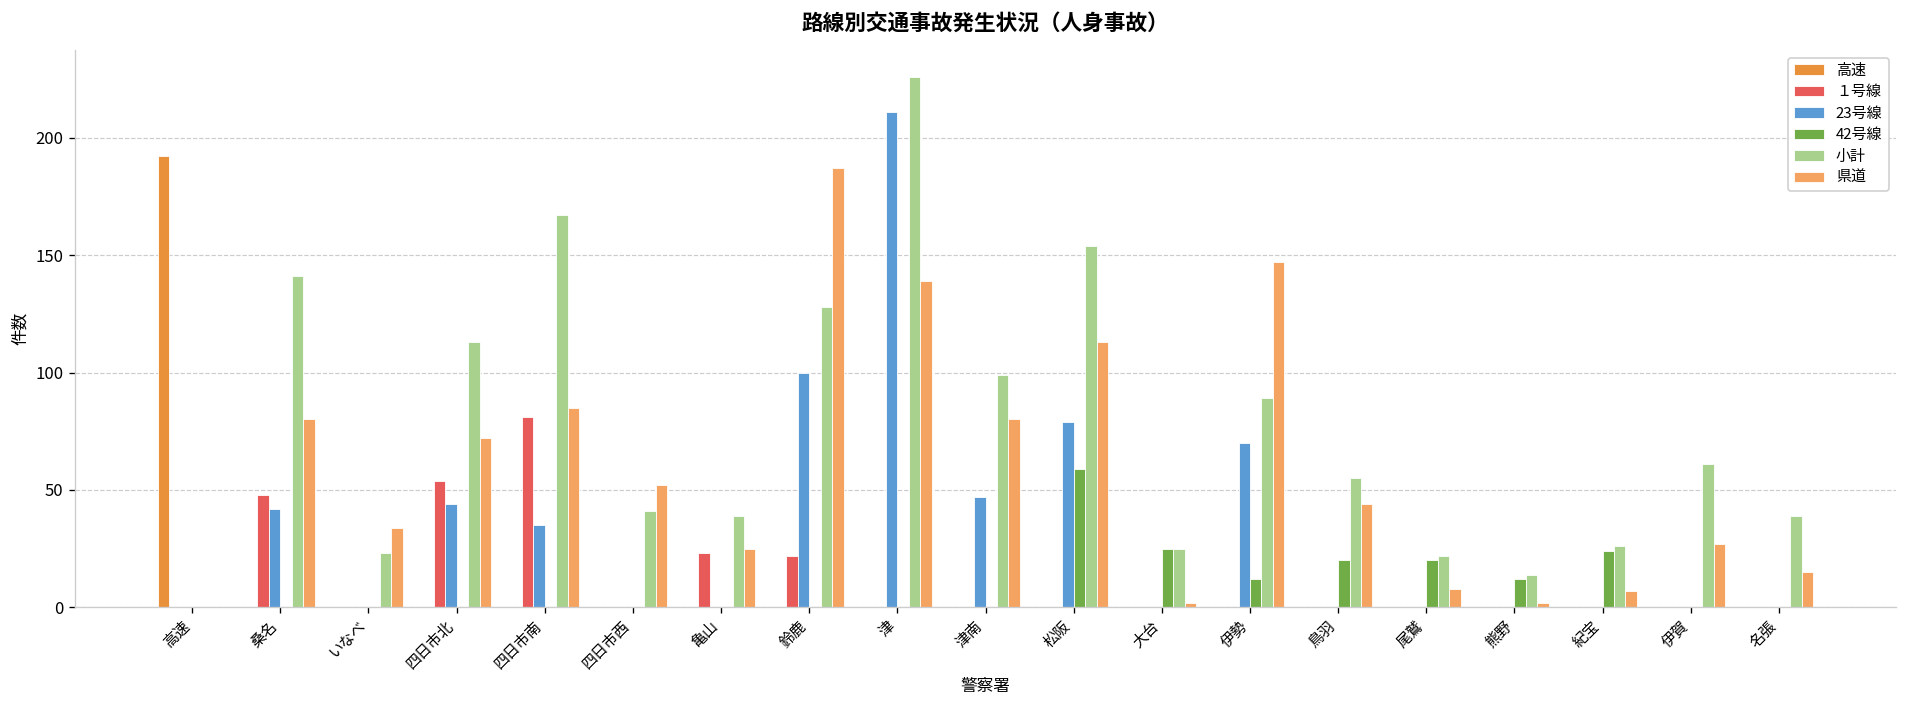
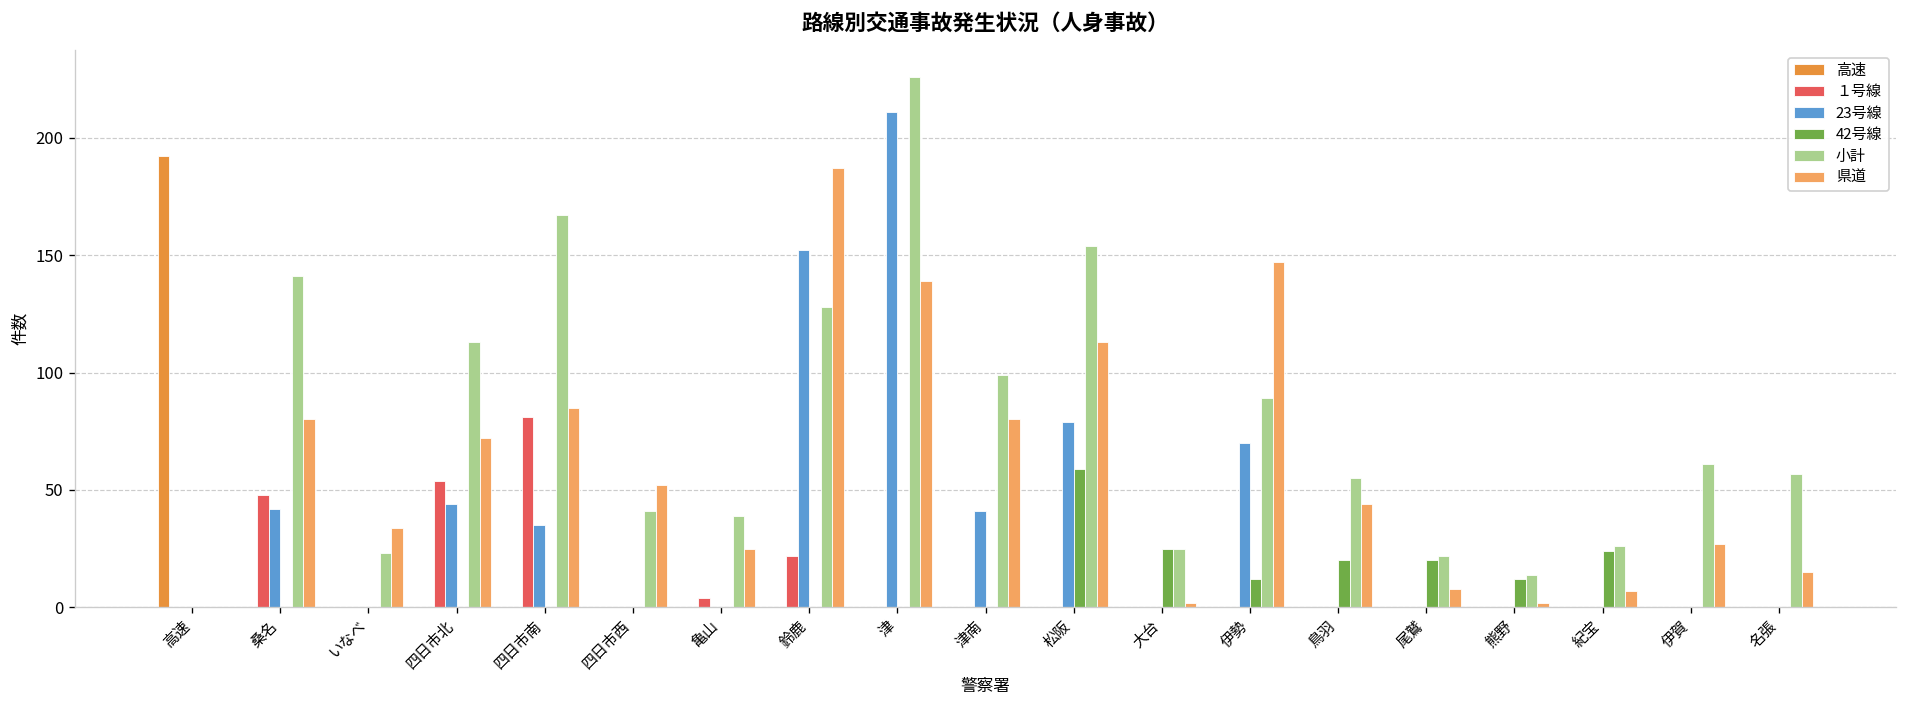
１号線, 亀山: 23 -> 4
23号線, 鈴鹿: 100 -> 152
23号線, 津南: 47 -> 41
小計, 名張: 39 -> 57
